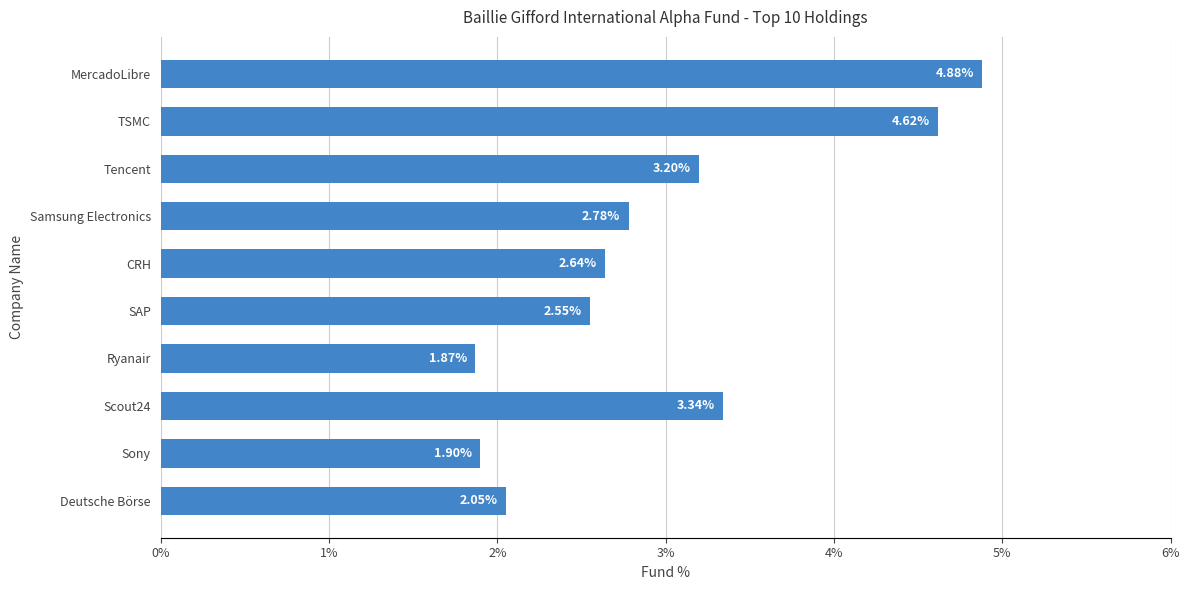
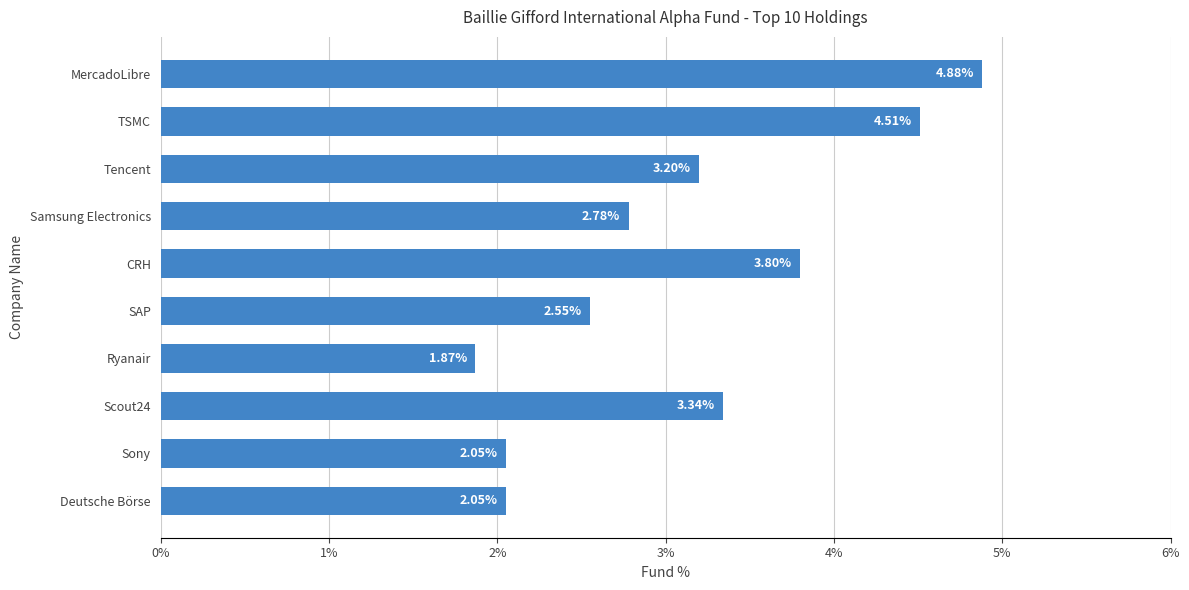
TSMC: 4.62% -> 4.51%
CRH: 2.64% -> 3.80%
Sony: 1.90% -> 2.05%
